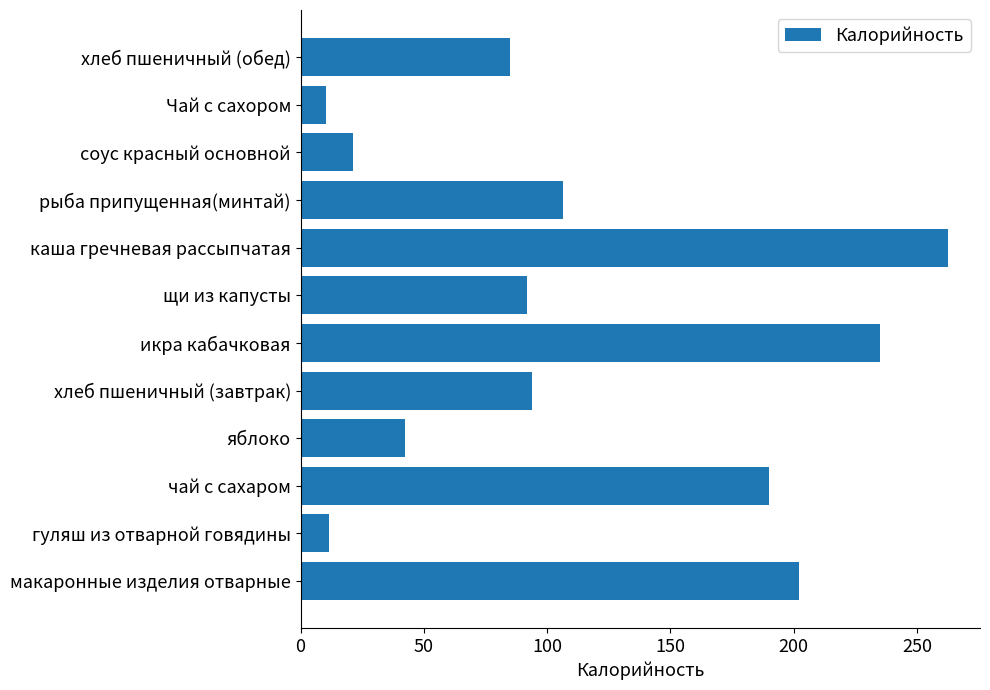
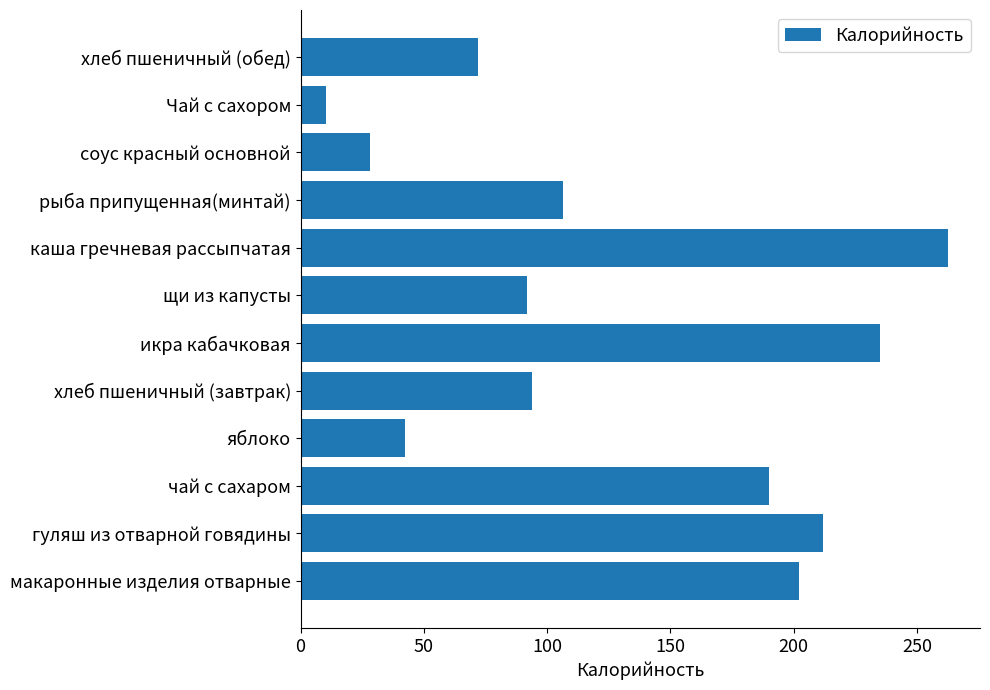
хлеб пшеничный (обед): 85 -> 72
соус красный основной: 21 -> 28
гуляш из отварной говядины: 11 -> 212
